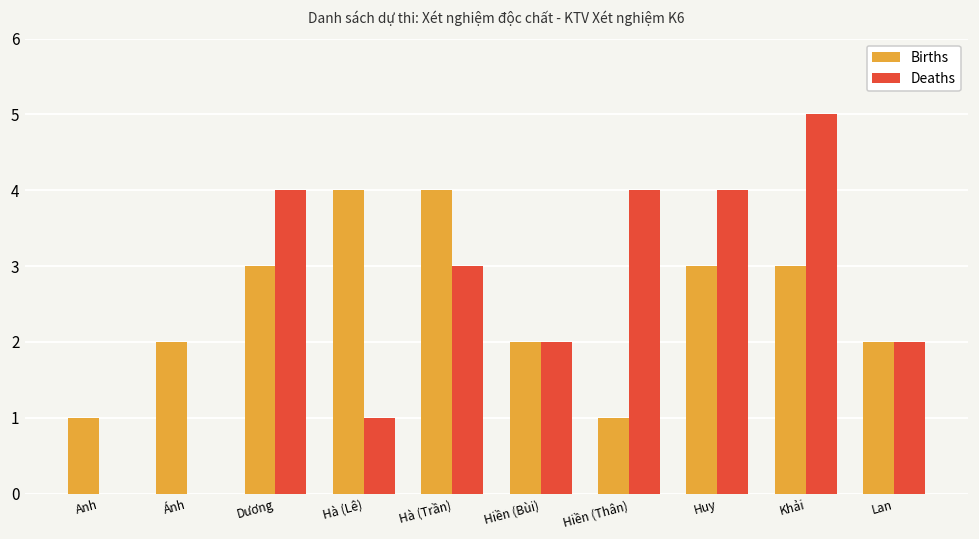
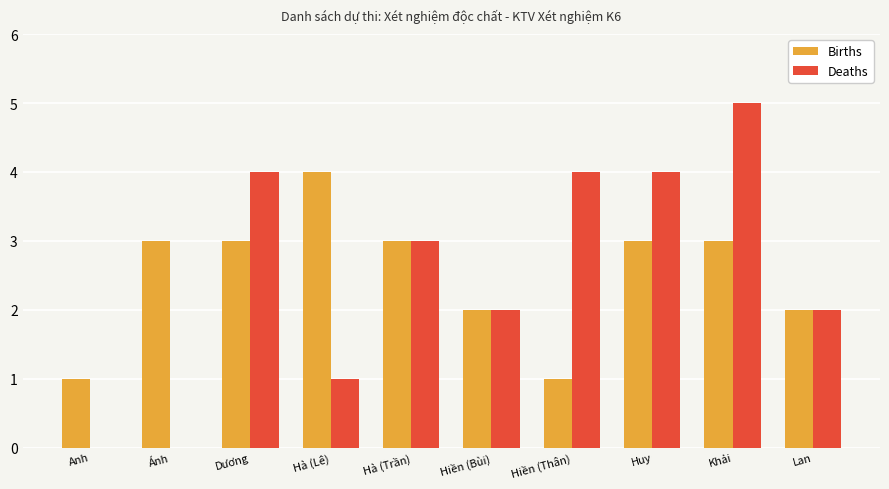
Births, Ánh: 2 -> 3
Births, Hà (Trần): 4 -> 3
